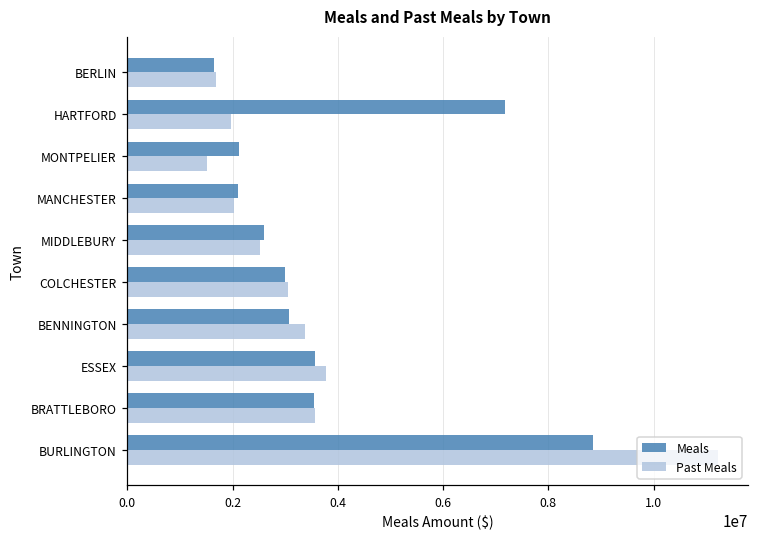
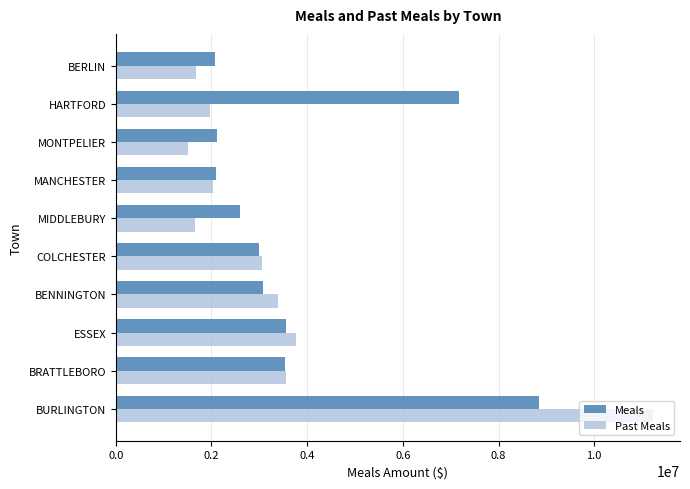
Meals, BERLIN: 1600000 -> 2100000
Past Meals, MIDDLEBURY: 2500000 -> 1700000
